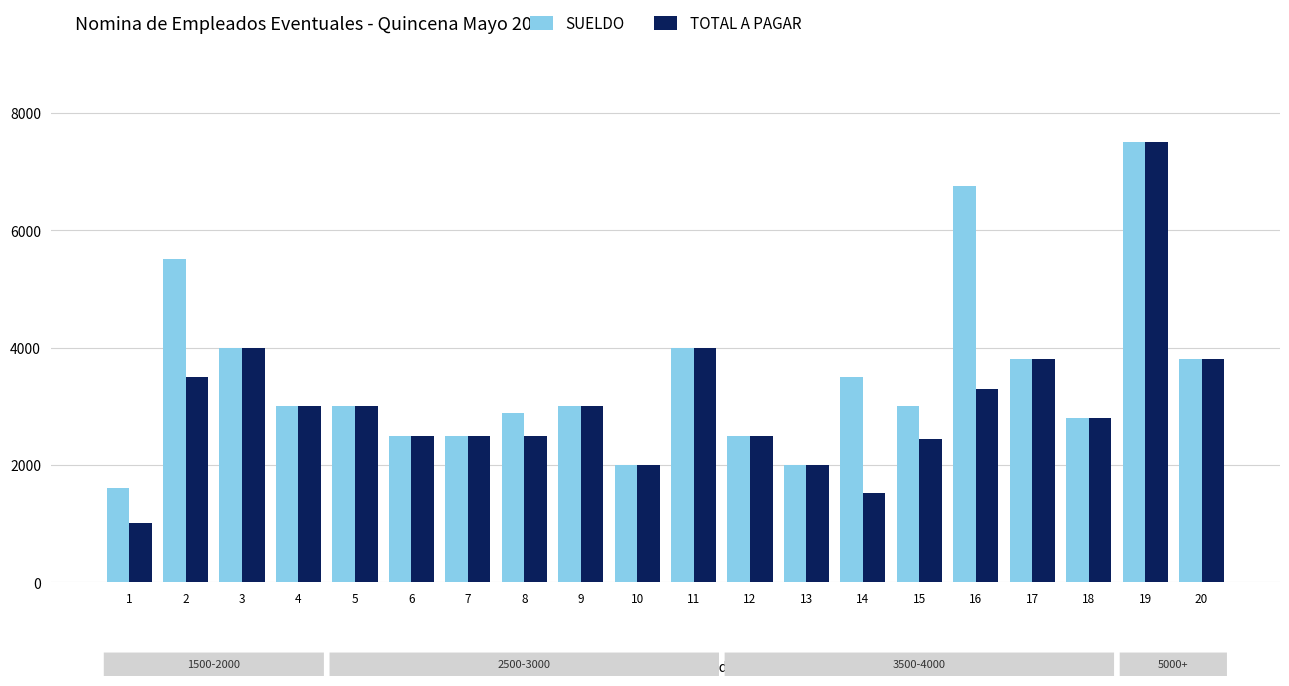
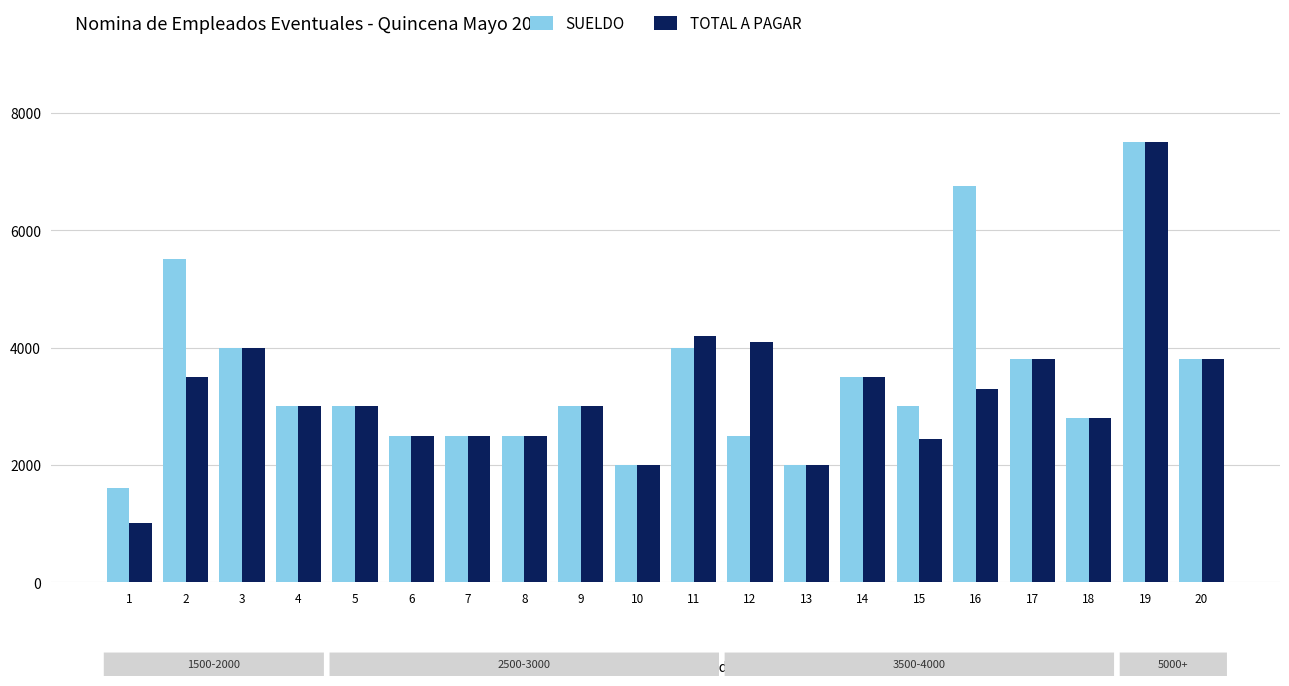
SUELDO, 8: 2900 -> 2500
TOTAL A PAGAR, 11: 4000 -> 4200
TOTAL A PAGAR, 12: 2500 -> 4100
TOTAL A PAGAR, 14: 1500 -> 3500
